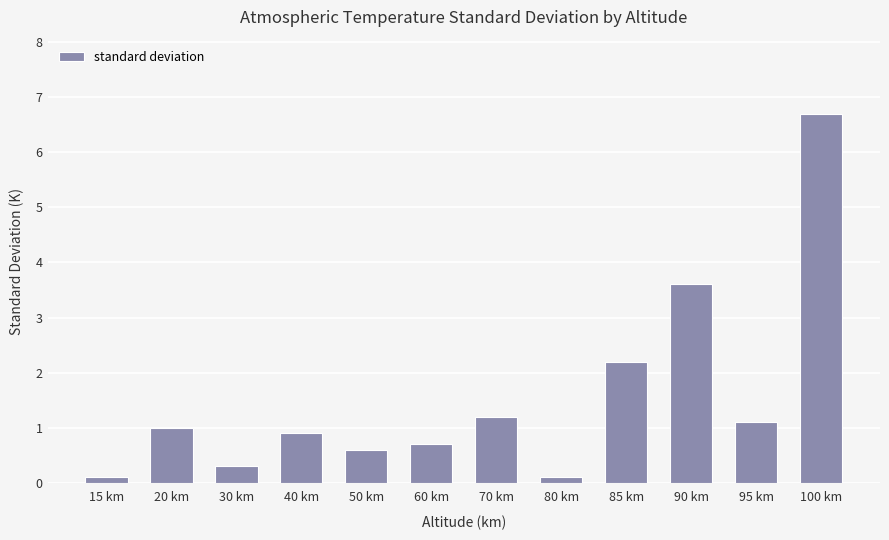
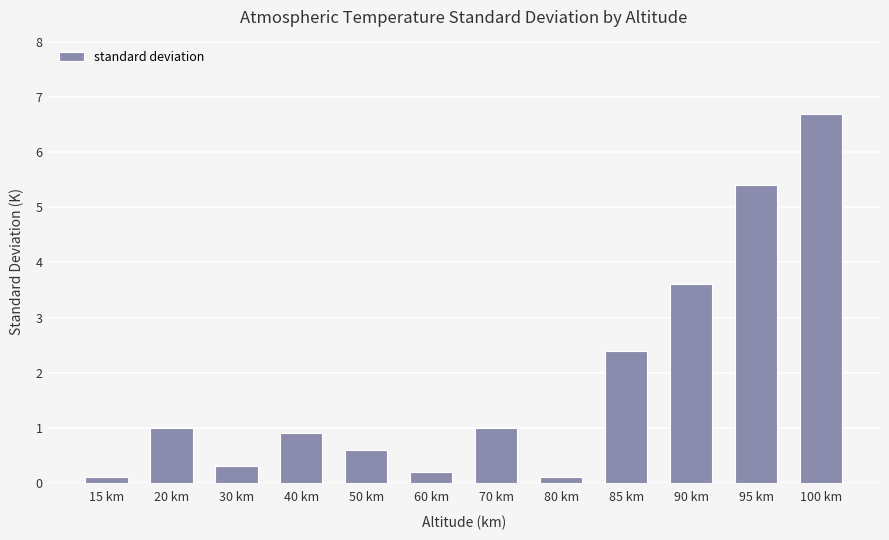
60 km: 0.7 -> 0.2
70 km: 1.2 -> 1.0
85 km: 2.2 -> 2.4
95 km: 1.1 -> 5.4
